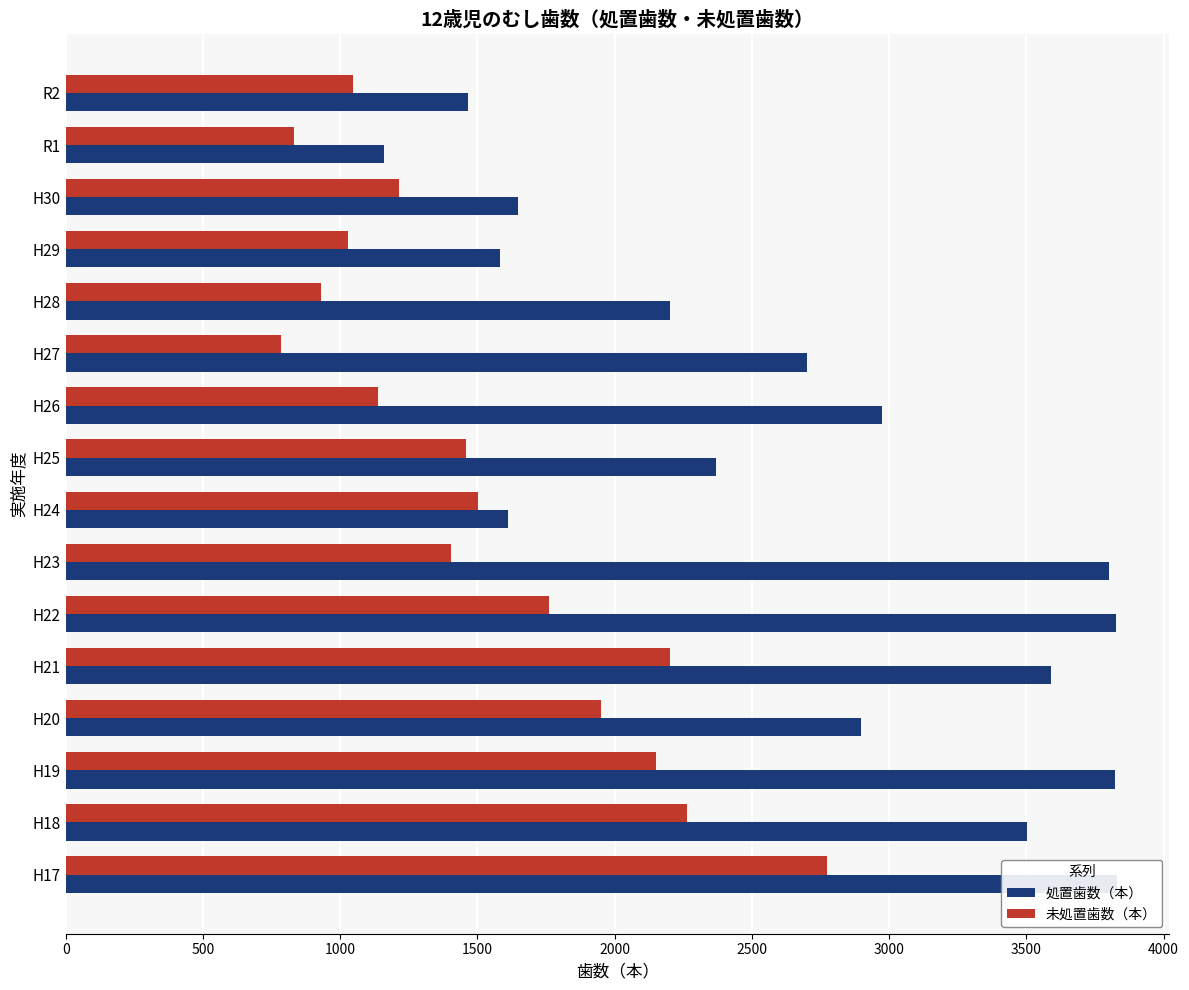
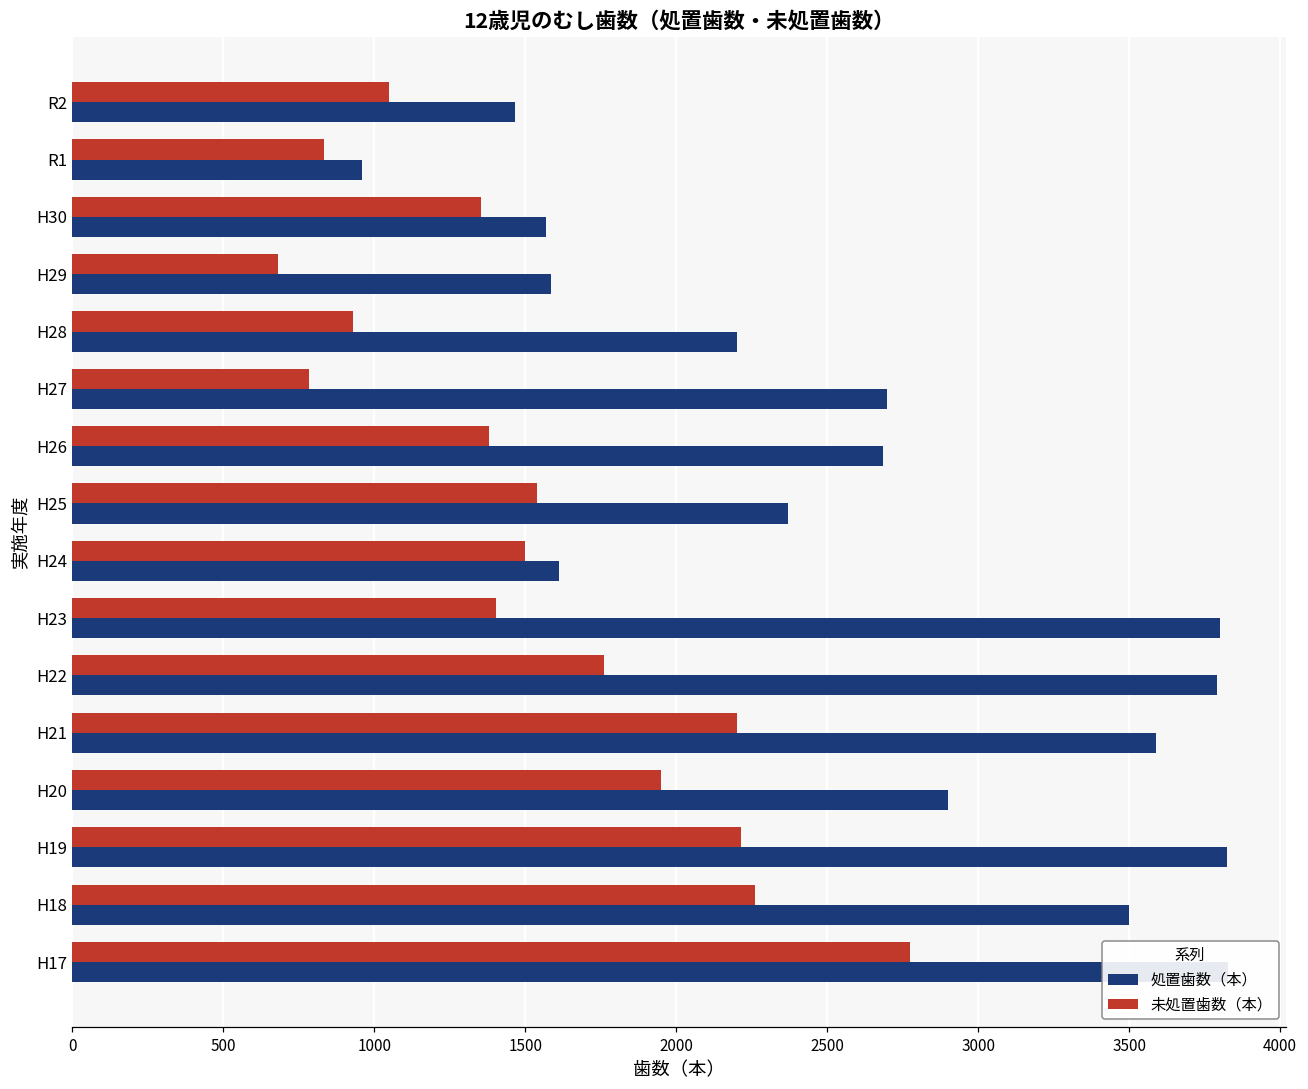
処置歯数（本）, R1: 1160 -> 960
未処置歯数（本）, H30: 1210 -> 1350
処置歯数（本）, H30: 1650 -> 1570
未処置歯数（本）, H29: 1030 -> 680
未処置歯数（本）, H26: 1140 -> 1380
処置歯数（本）, H26: 2970 -> 2690
未処置歯数（本）, H25: 1460 -> 1540
処置歯数（本）, H22: 3830 -> 3790
未処置歯数（本）, H19: 2150 -> 2220
